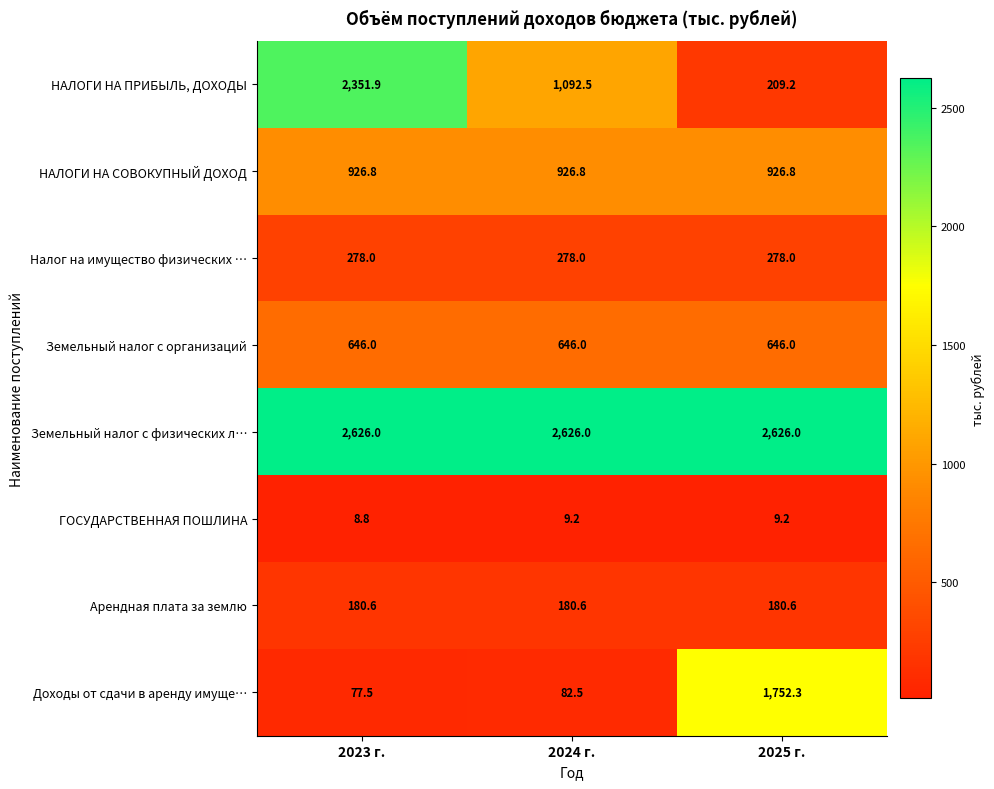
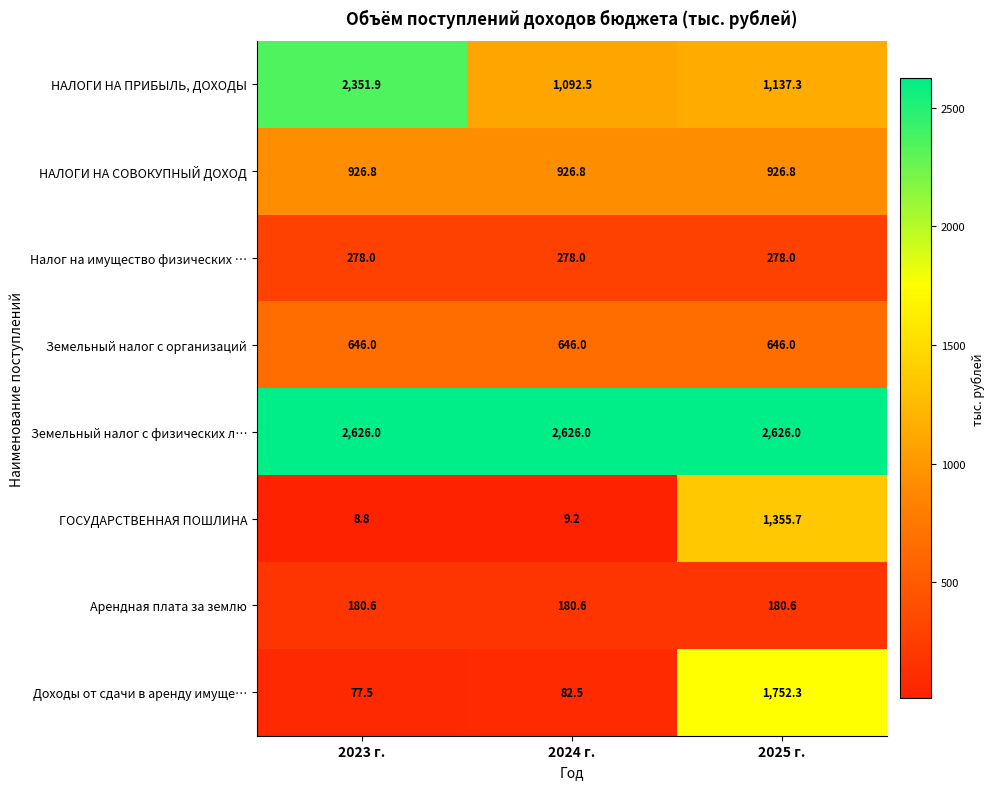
НАЛОГИ НА ПРИБЫЛЬ, ДОХОДЫ, 2025 г.: 209.2 -> 1,137.3
ГОСУДАРСТВЕННАЯ ПОШЛИНА, 2025 г.: 9.2 -> 1,355.7
